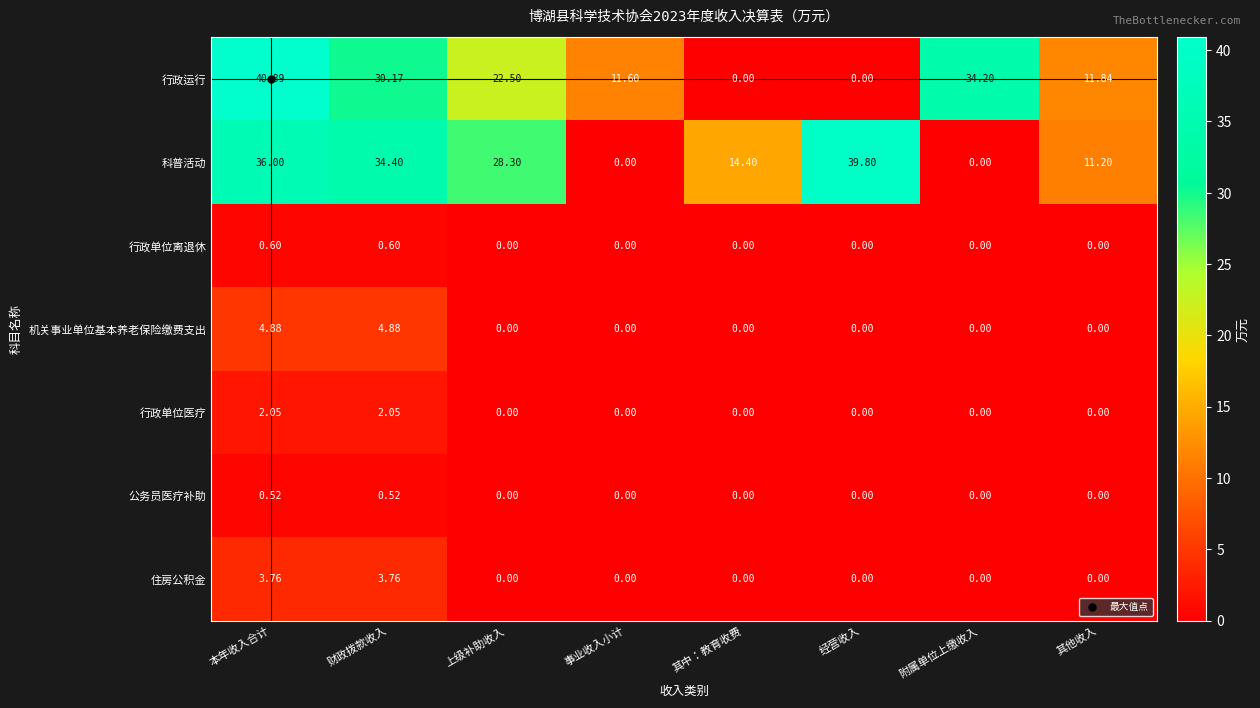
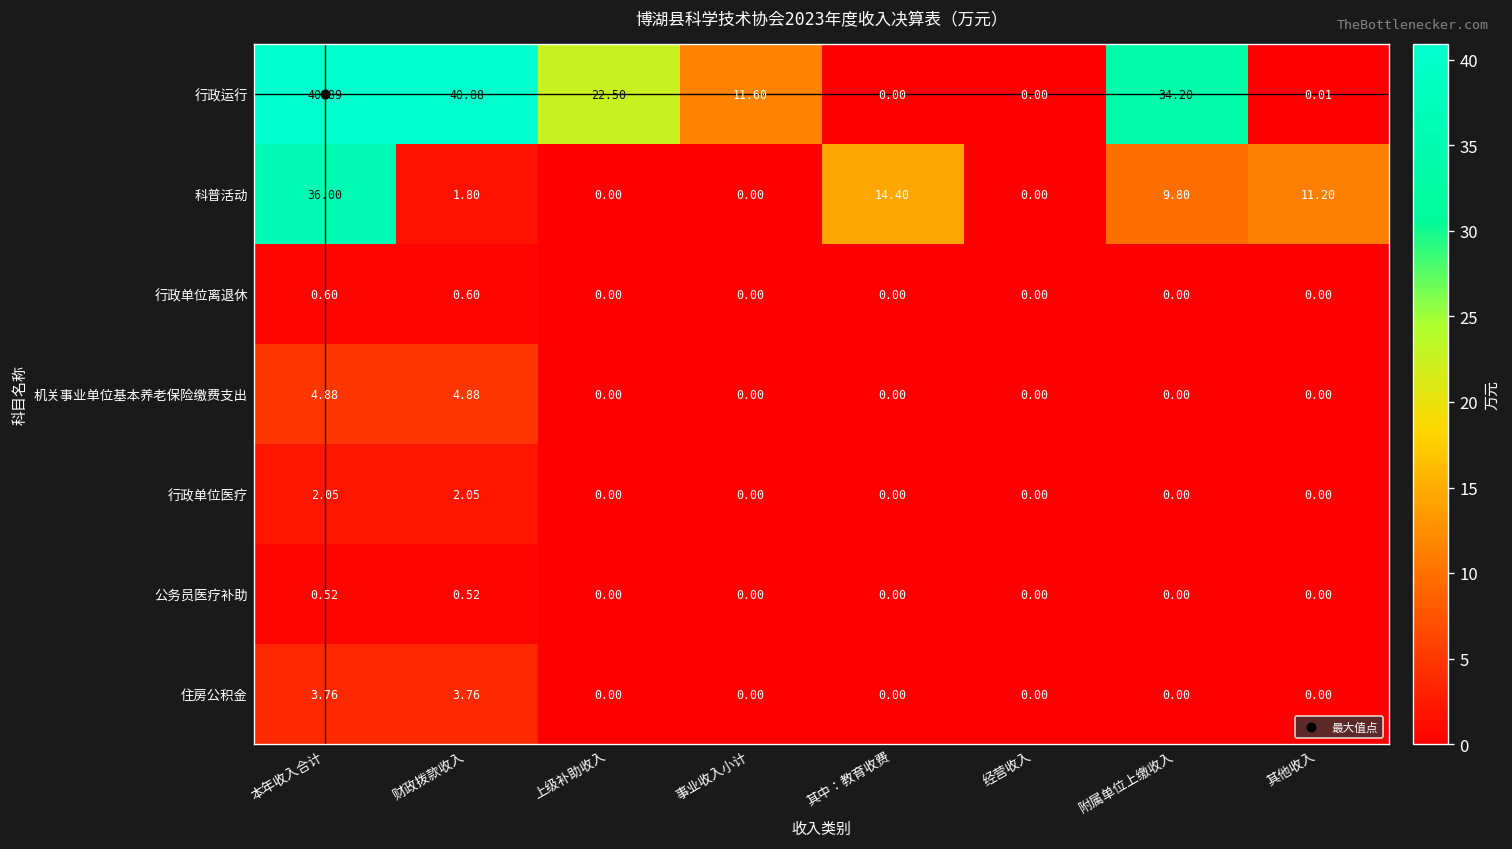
行政运行, 财政拨款收入: 30.17 -> 40.88
行政运行, 其他收入: 11.84 -> 0.01
科普活动, 财政拨款收入: 34.40 -> 1.80
科普活动, 上级补助收入: 28.30 -> 0.00
科普活动, 经营收入: 39.80 -> 0.00
科普活动, 附属单位上缴收入: 0.00 -> 9.80
